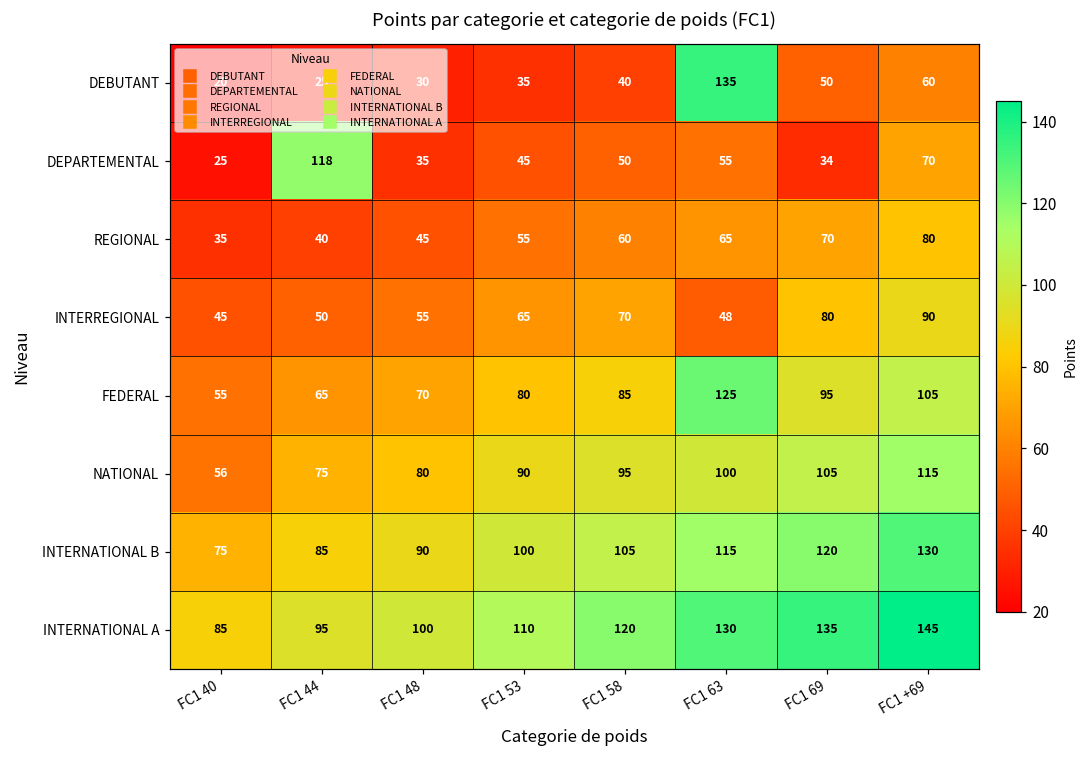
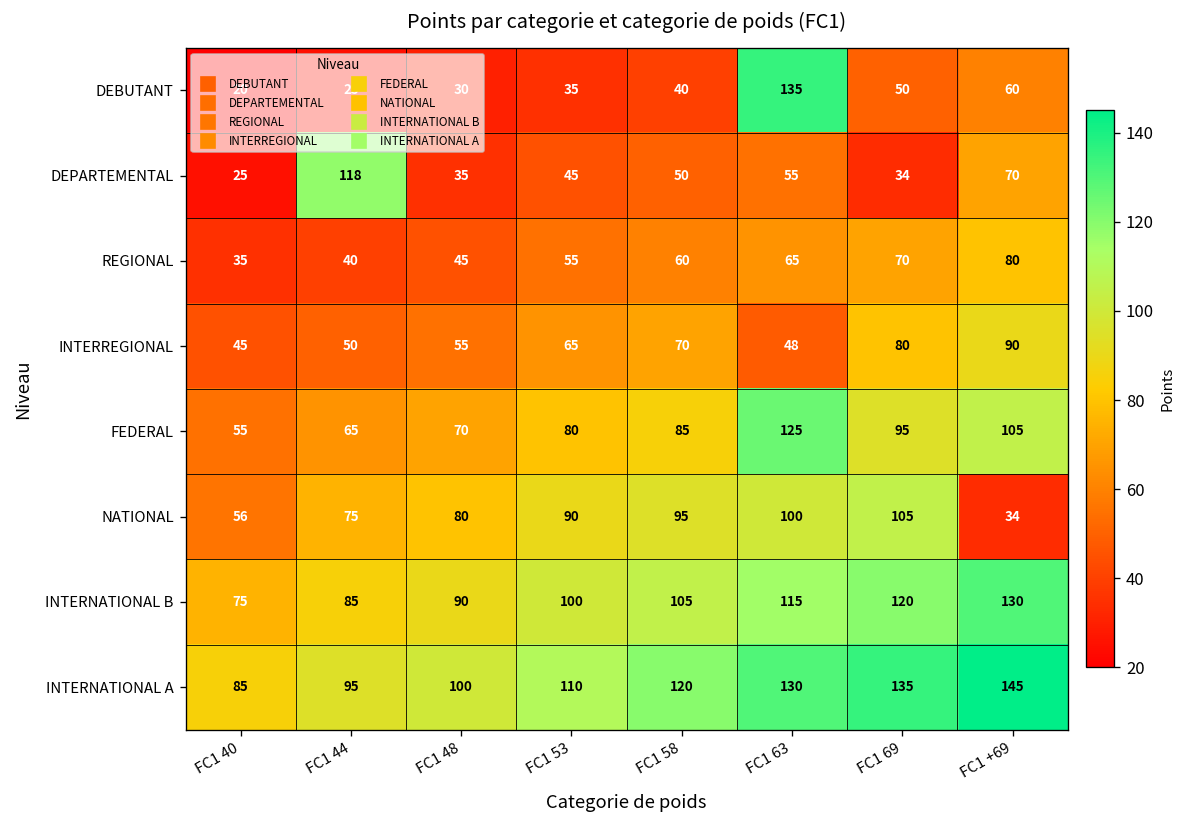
NATIONAL, FC1 +69: 115 -> 34
